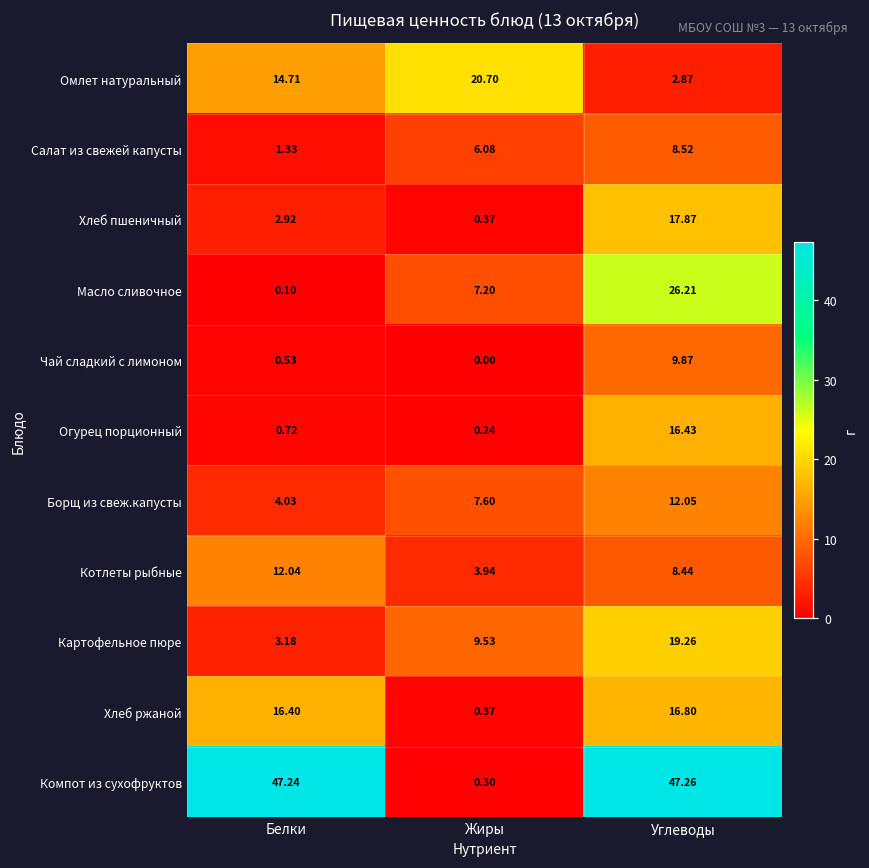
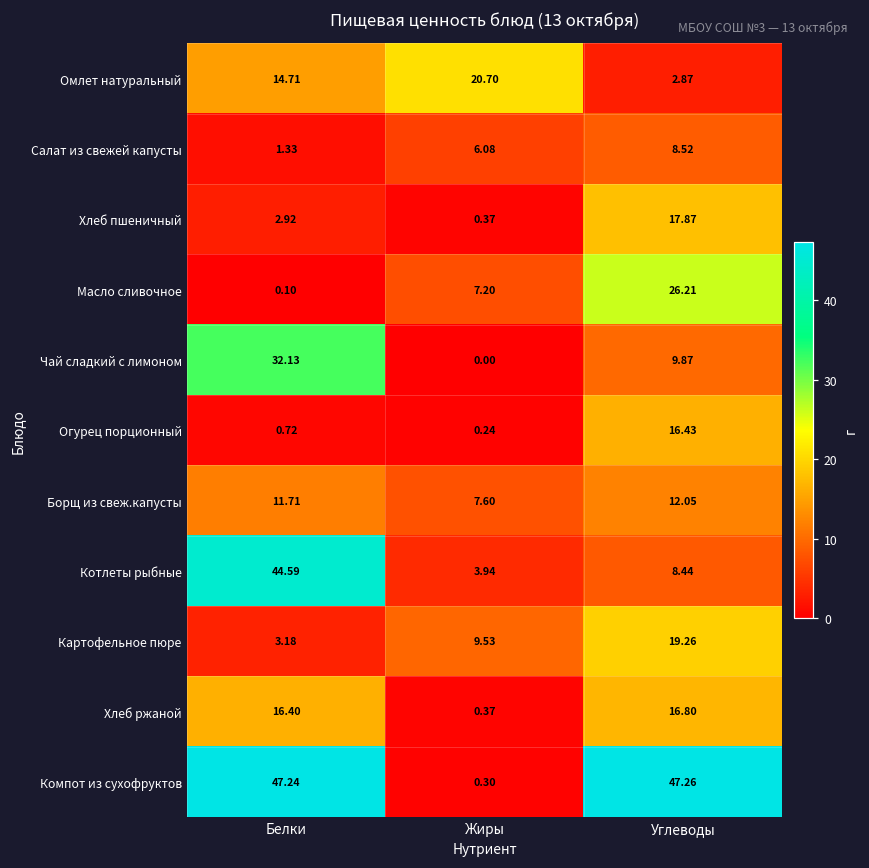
Чай сладкий с лимоном, Белки: 0.53 -> 32.13
Борщ из свеж.капусты, Белки: 4.03 -> 11.71
Котлеты рыбные, Белки: 12.04 -> 44.59
